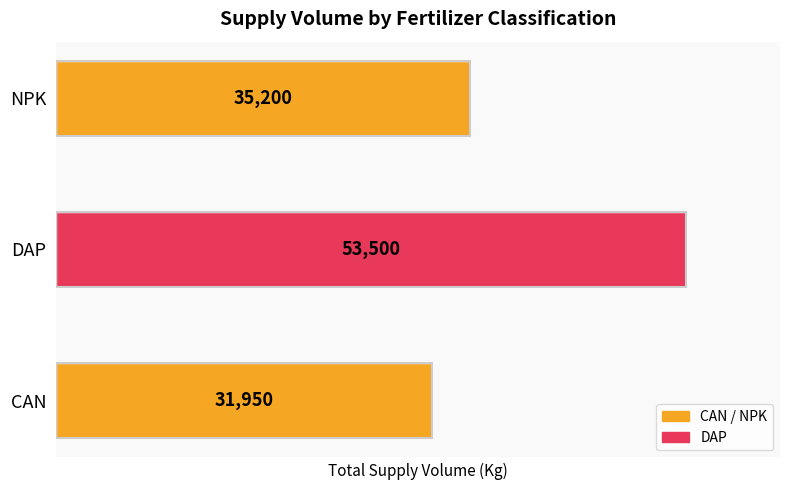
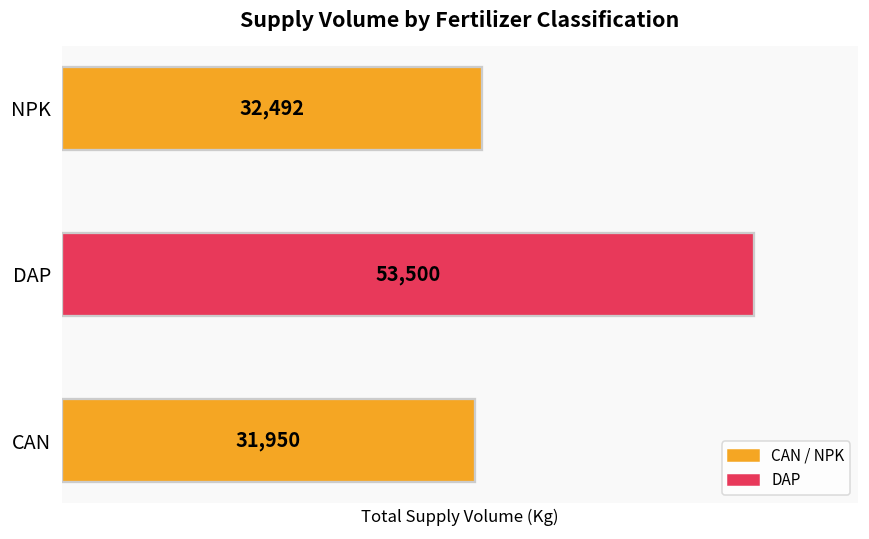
NPK: 35,200 -> 32,492
